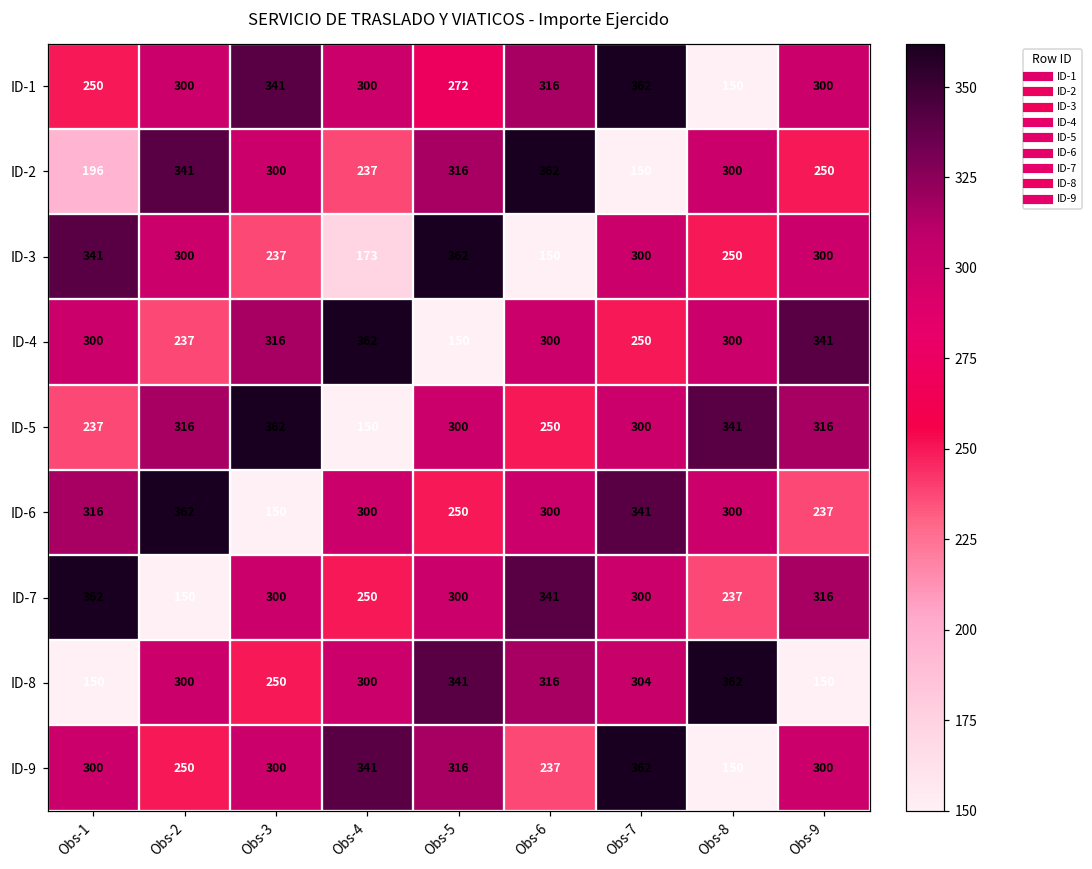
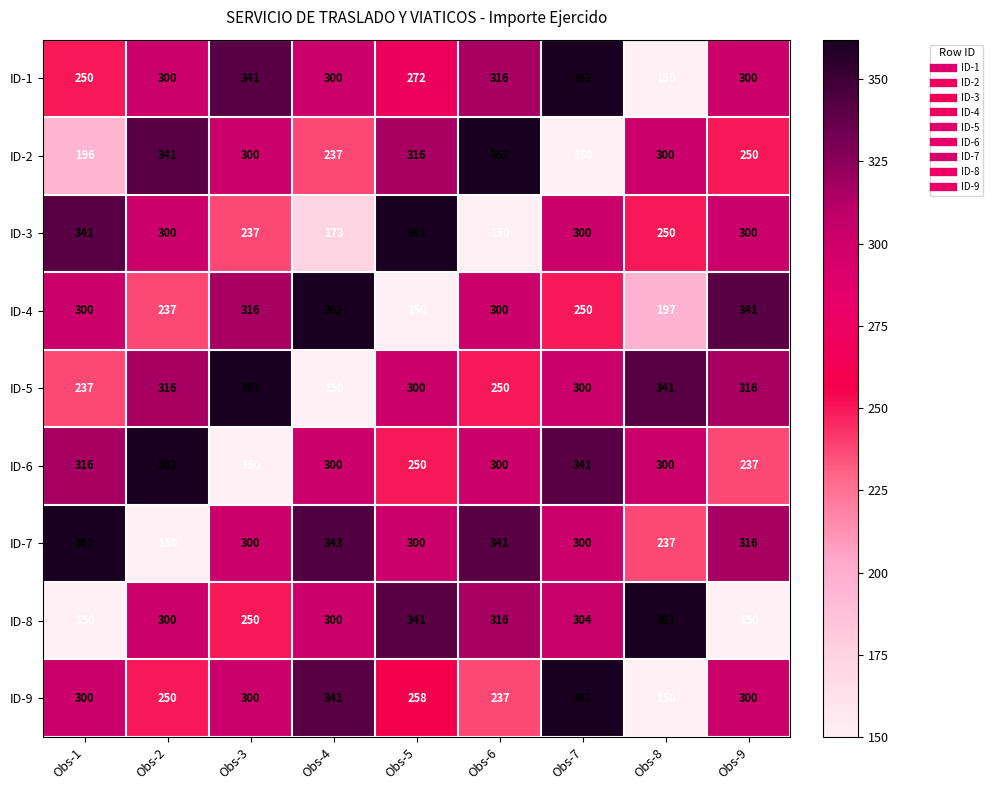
ID-4, Obs-8: 300 -> 197
ID-7, Obs-4: 250 -> 343
ID-9, Obs-5: 316 -> 258
